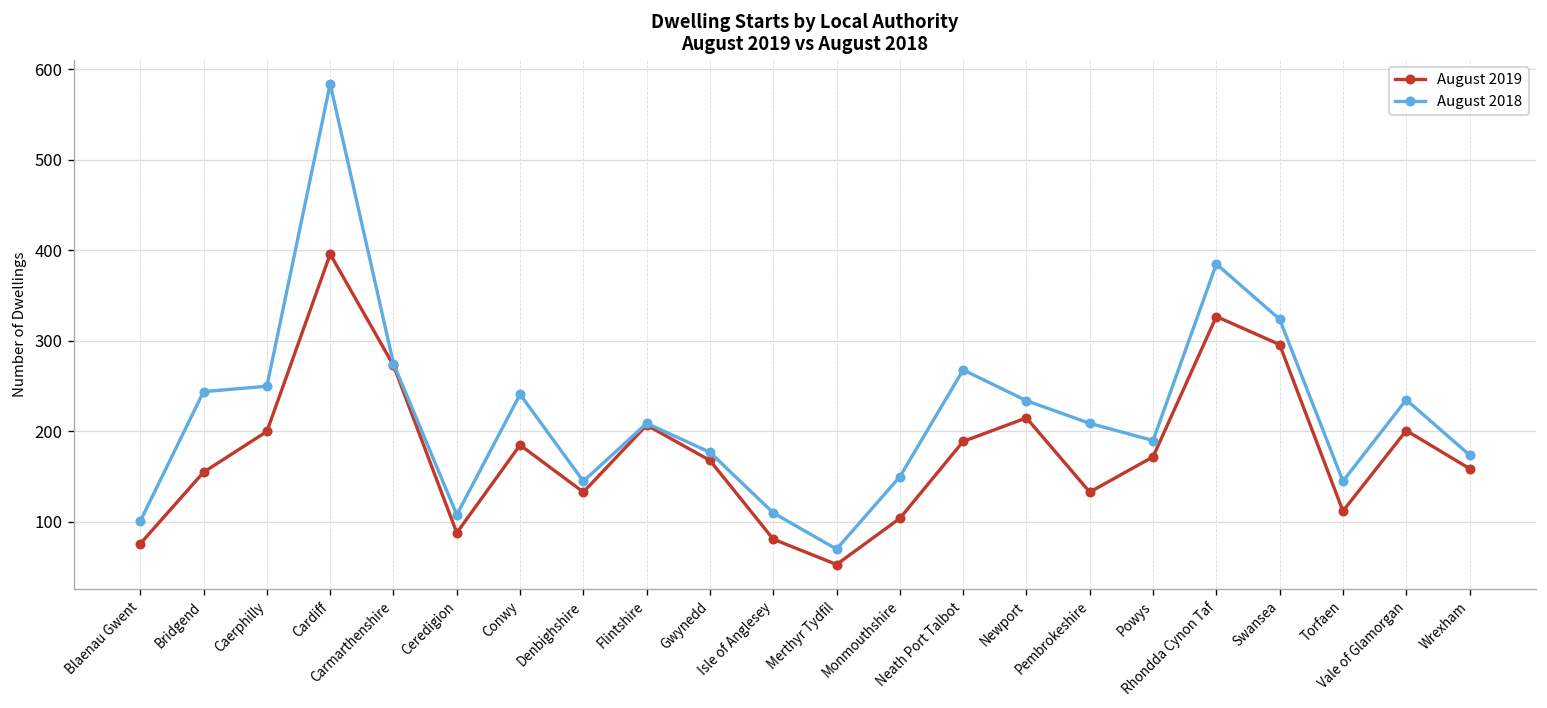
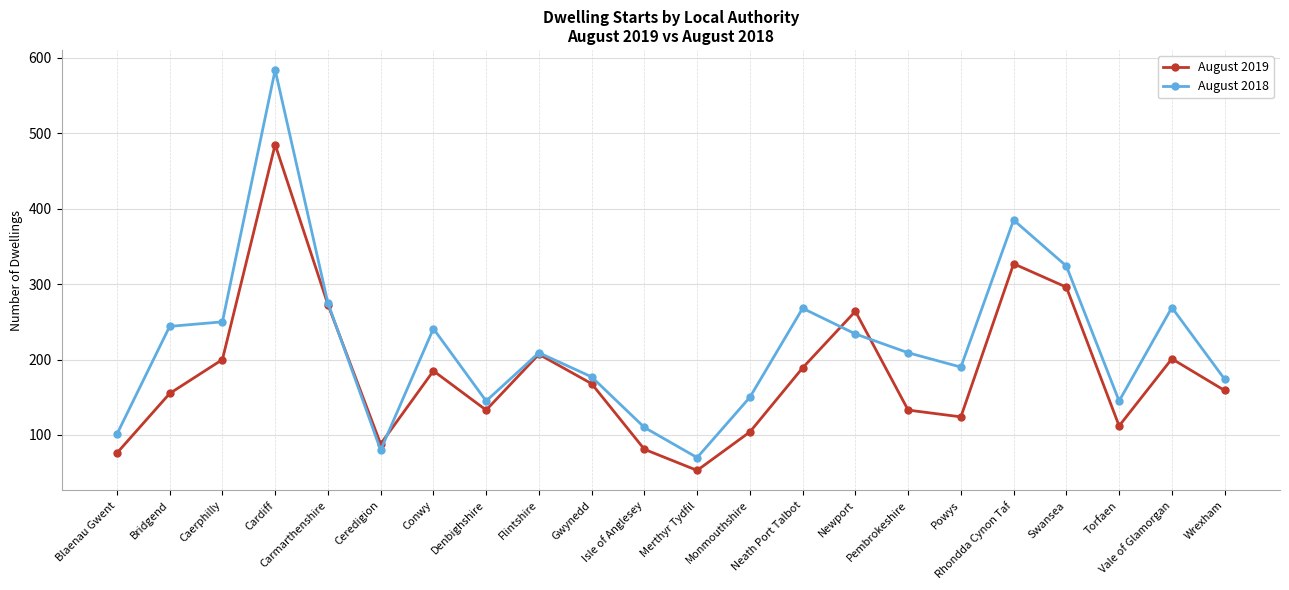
August 2019, Cardiff: 400 -> 490
August 2018, Ceredigion: 110 -> 80
August 2019, Newport: 220 -> 260
August 2019, Powys: 170 -> 120
August 2018, Vale of Glamorgan: 240 -> 270
